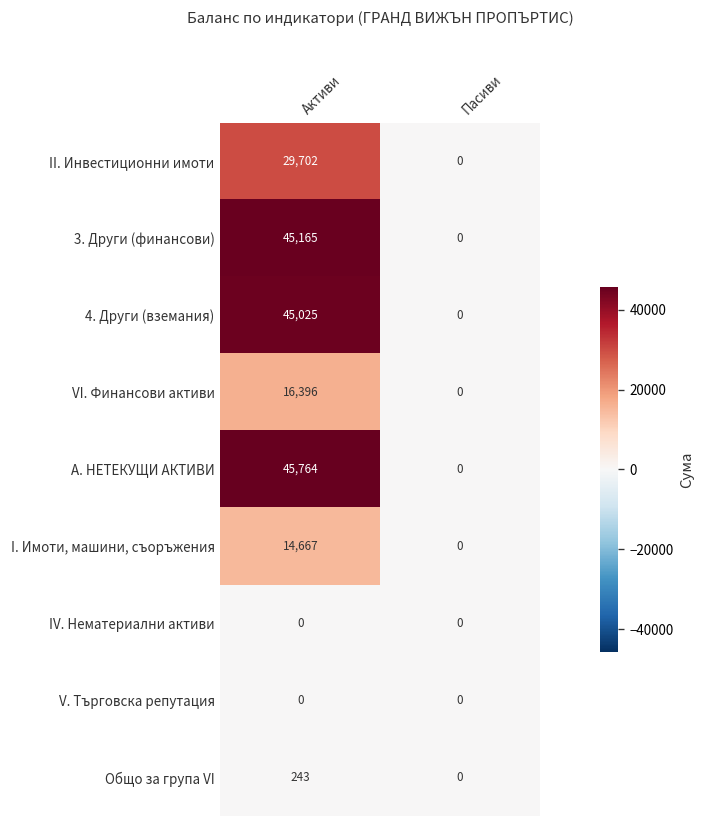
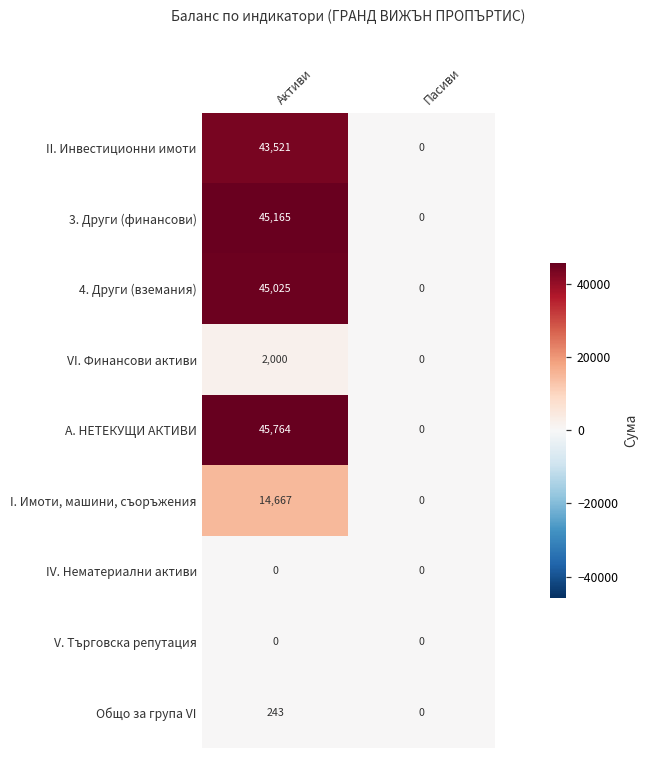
II. Инвестиционни имоти, Активи: 29,702 -> 43,521
VI. Финансови активи, Активи: 16,396 -> 2,000
